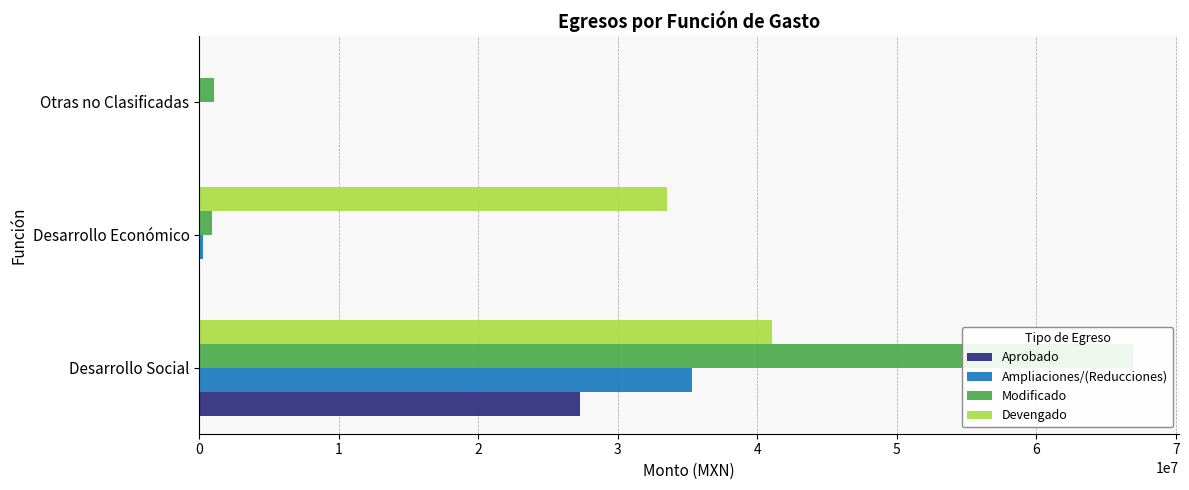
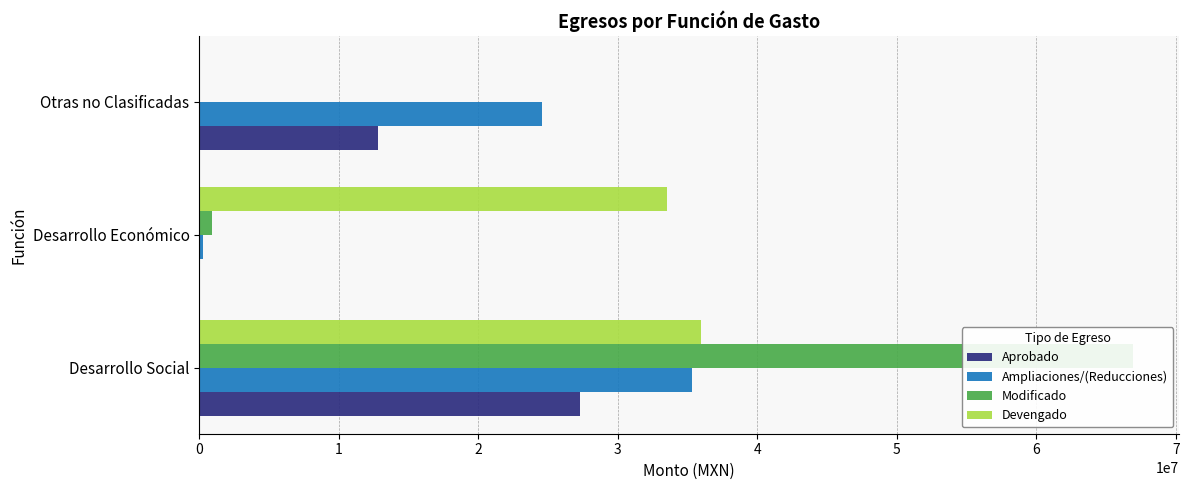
Modificado, Otras no Clasificadas: 1000000 -> 0
Ampliaciones/(Reducciones), Otras no Clasificadas: 0 -> 24600000
Aprobado, Otras no Clasificadas: 0 -> 12800000
Devengado, Desarrollo Social: 41000000 -> 36000000
